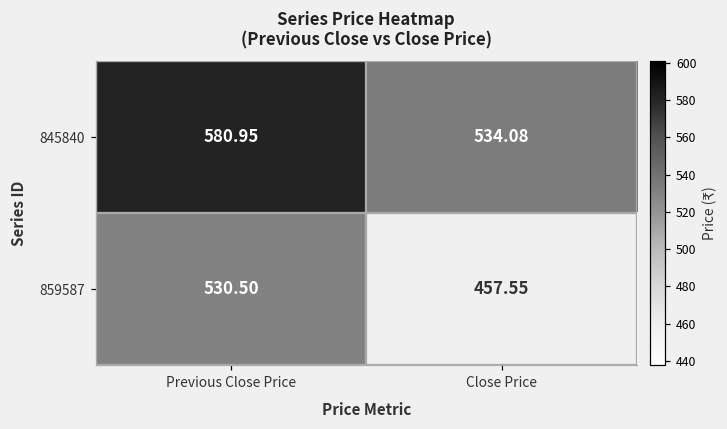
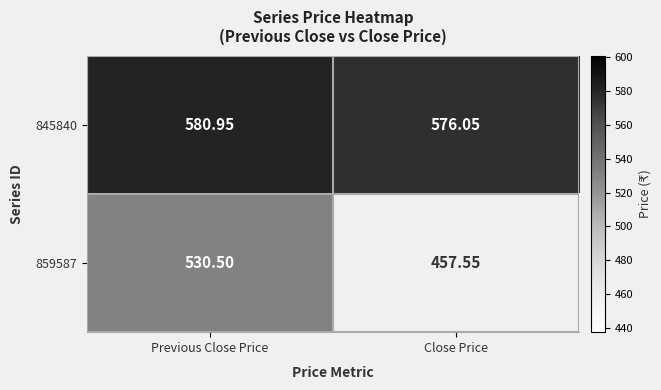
845840, Close Price: 534.08 -> 576.05
